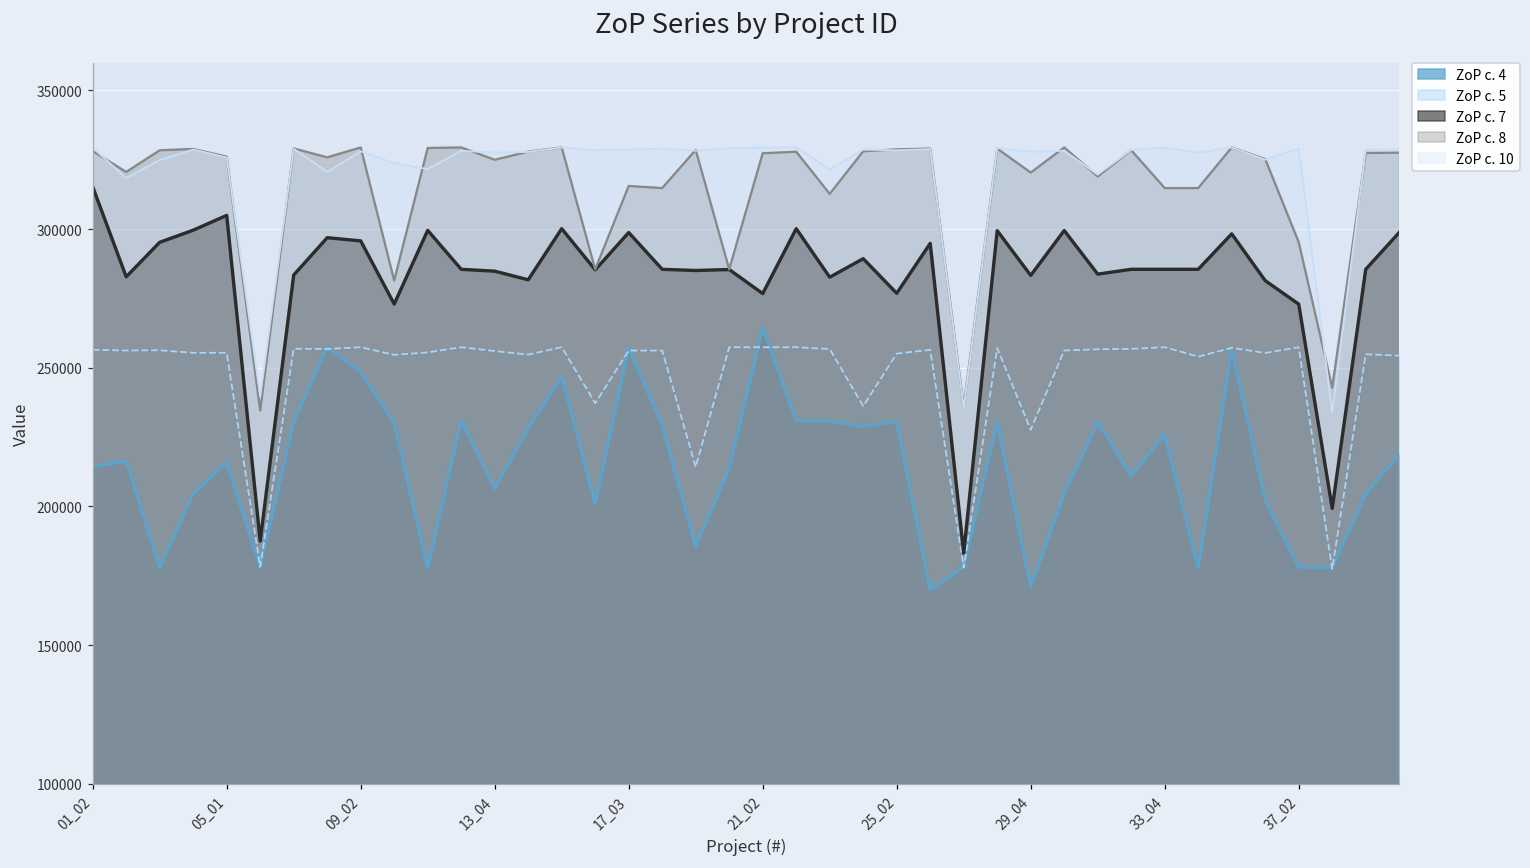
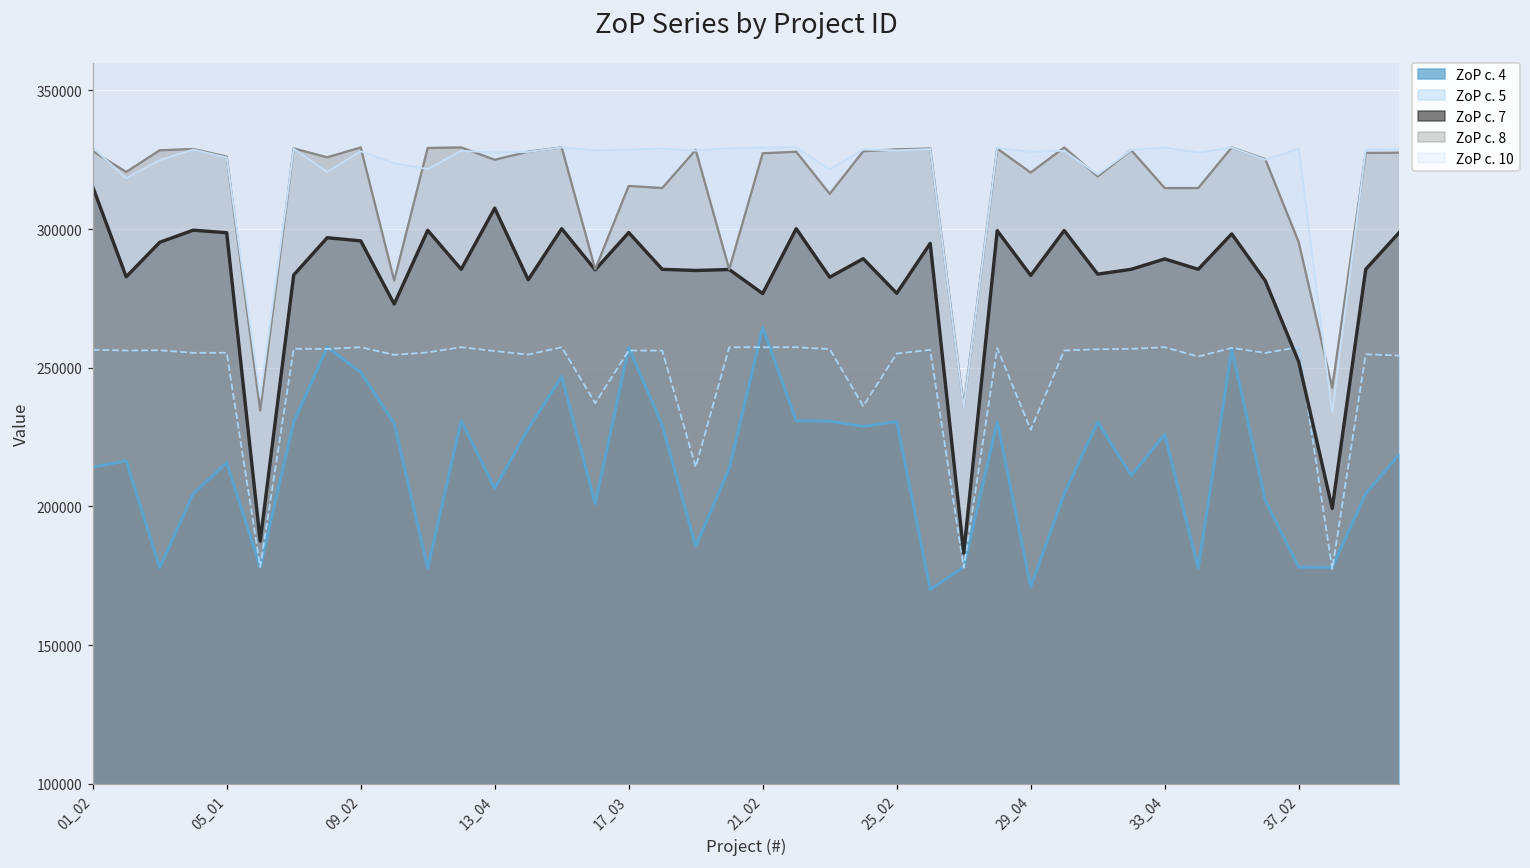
ZoP c. 7, 05_01: 305000 -> 299000
ZoP c. 7, 13_04: 285000 -> 308000
ZoP c. 7, 33_04: 285000 -> 289000
ZoP c. 7, 37_02: 273000 -> 252000
